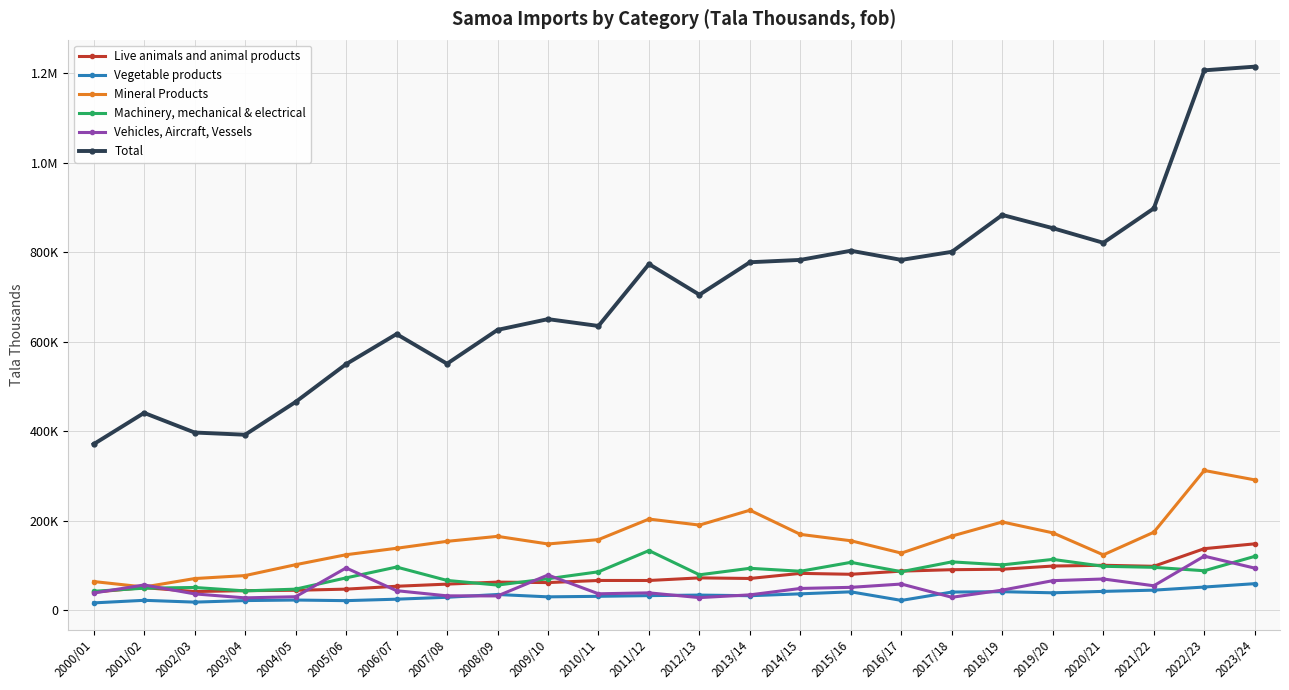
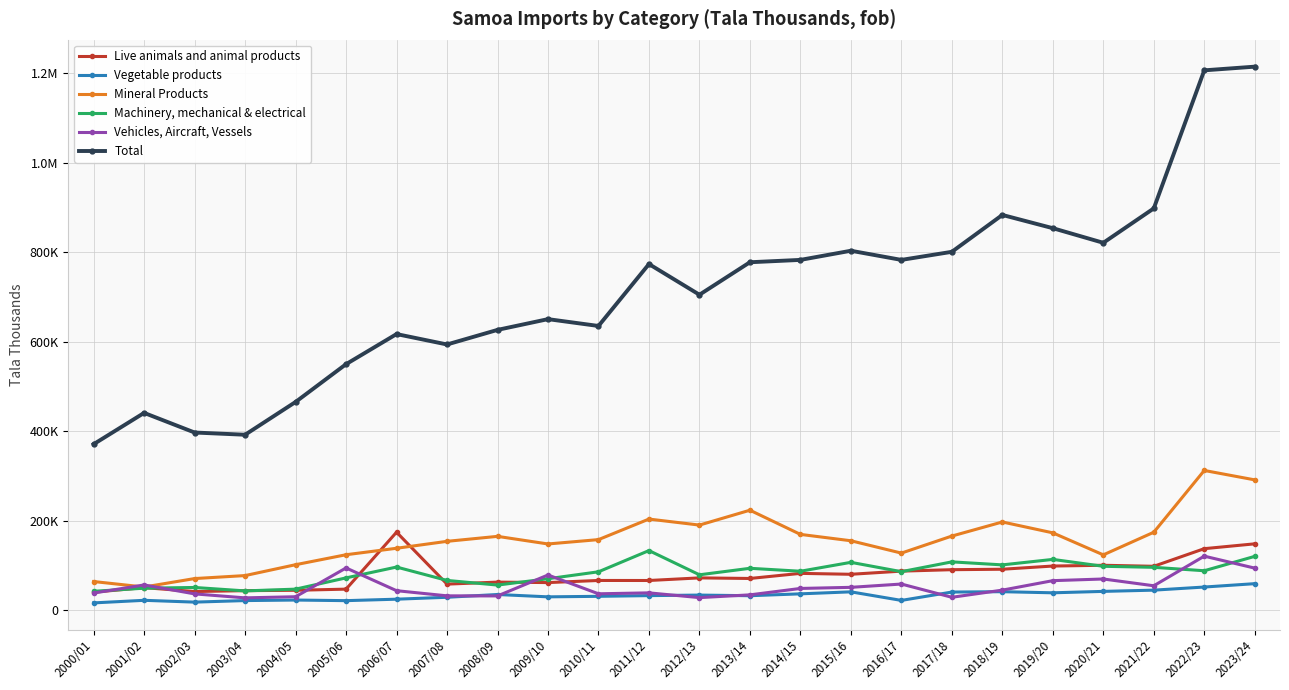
Live animals and animal products, 2006/07: 50000 -> 170000
Total, 2007/08: 550000 -> 590000
